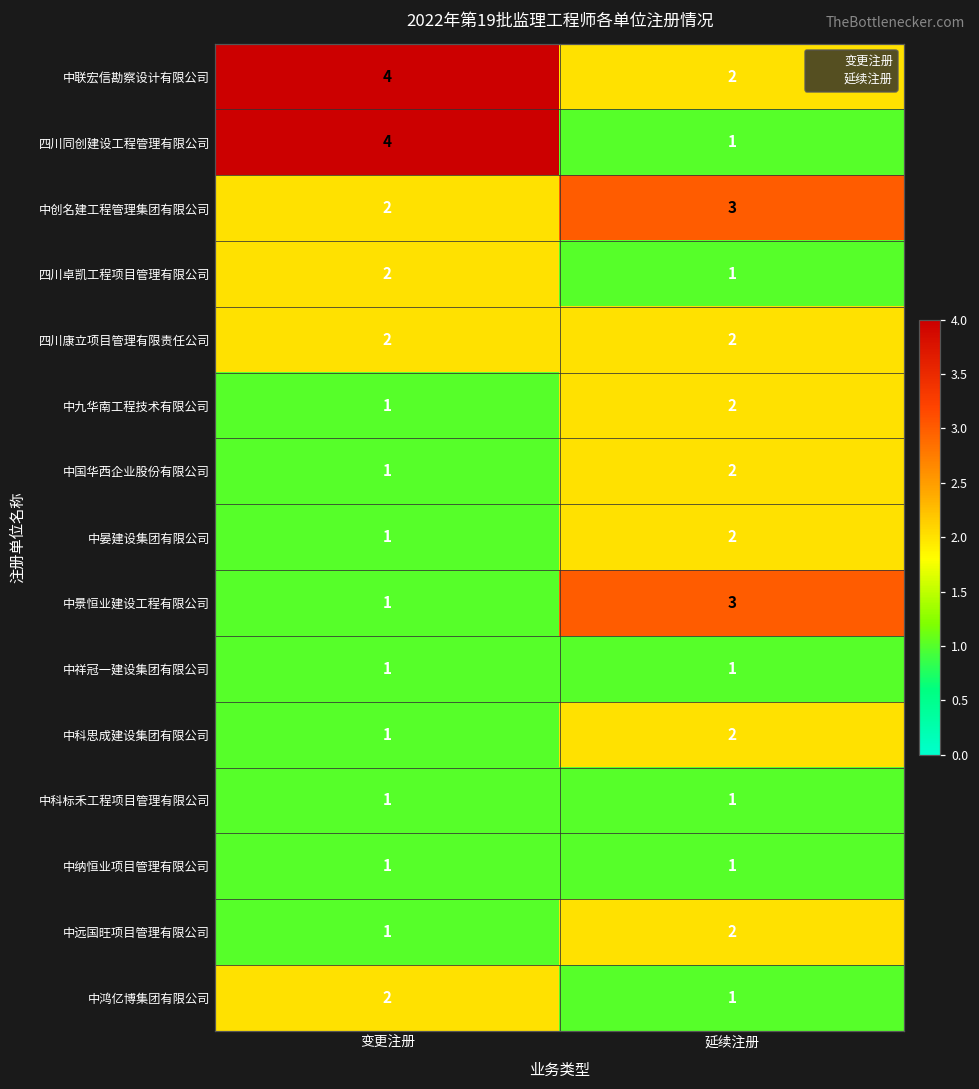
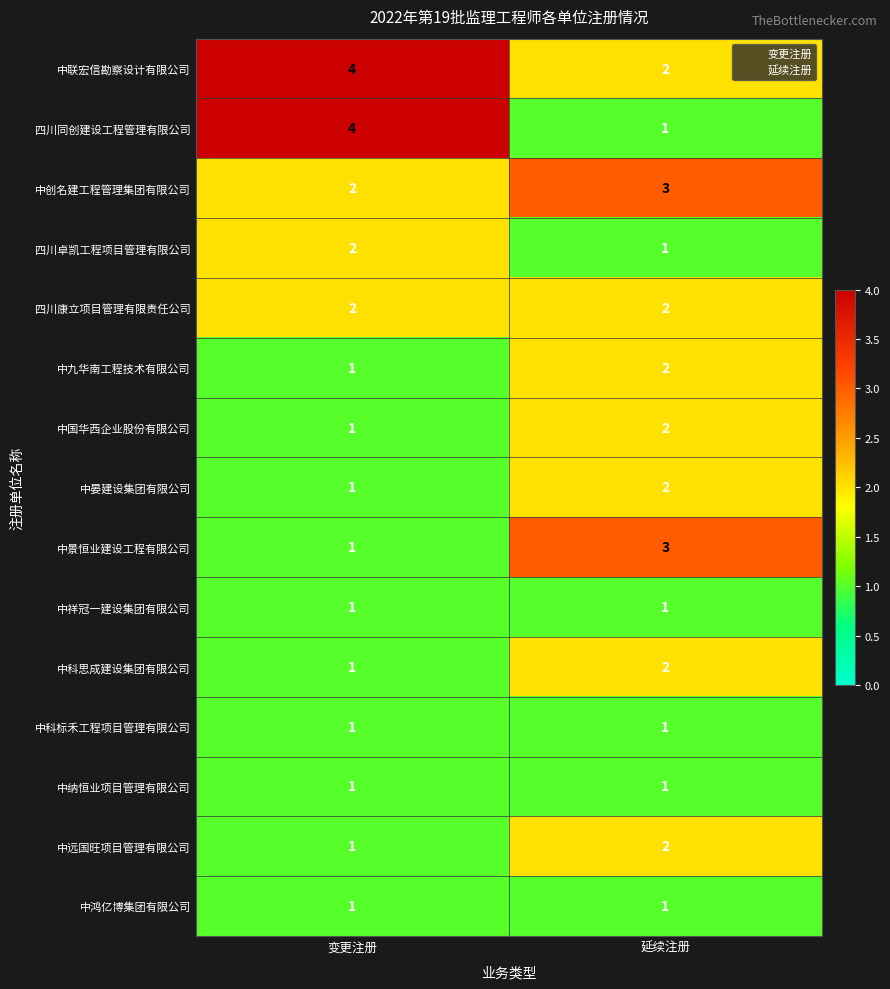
中鸿亿博集团有限公司, 变更注册: 2 -> 1
